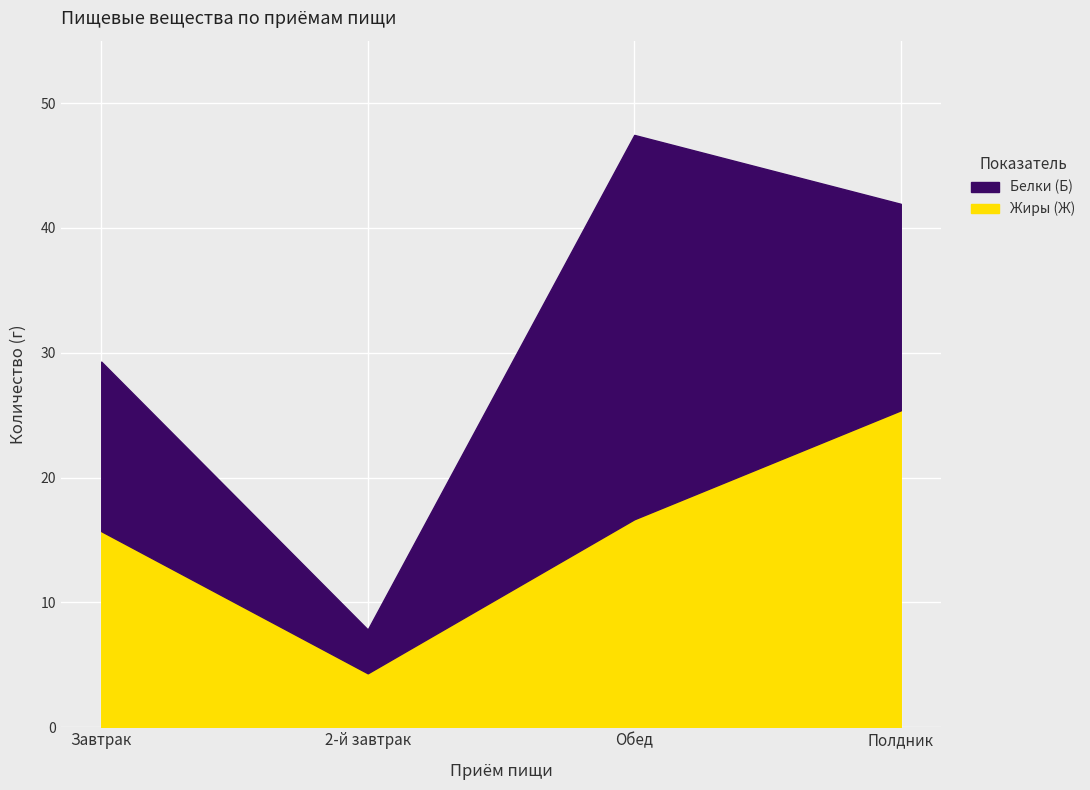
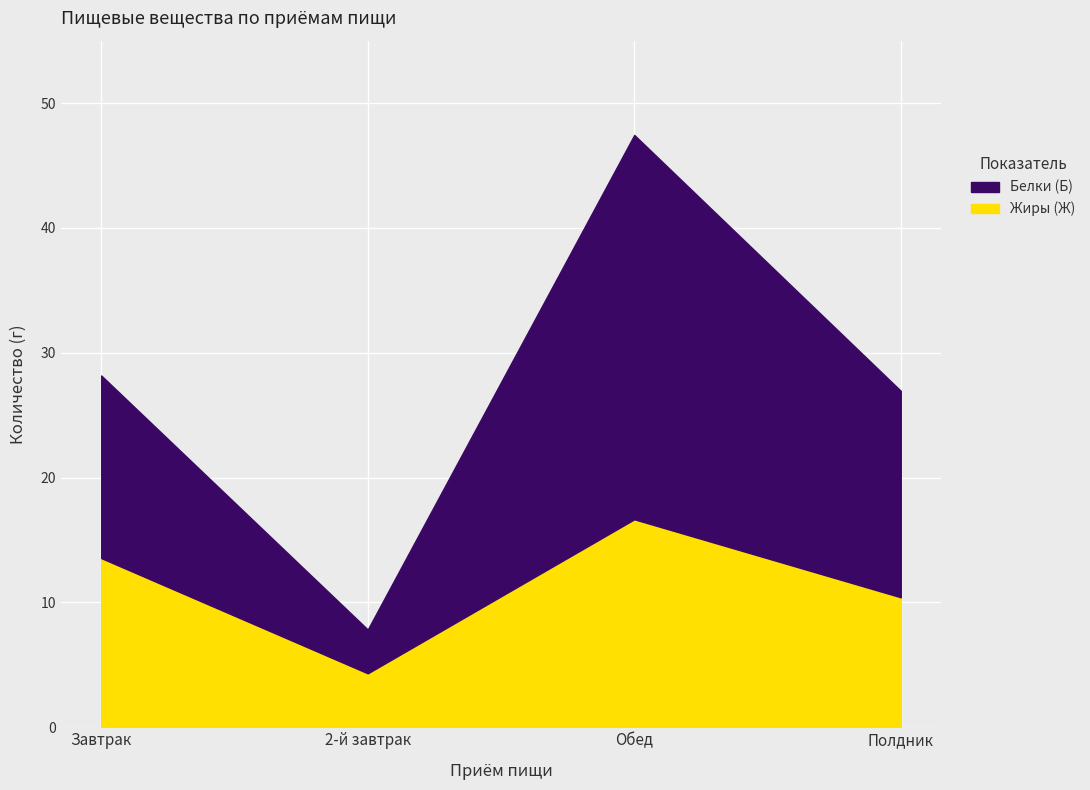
Жиры (Ж), Завтрак: 15.7 -> 13.6
Белки (Б), Завтрак: 13.6 -> 14.6
Жиры (Ж), Полдник: 25.4 -> 10.4
